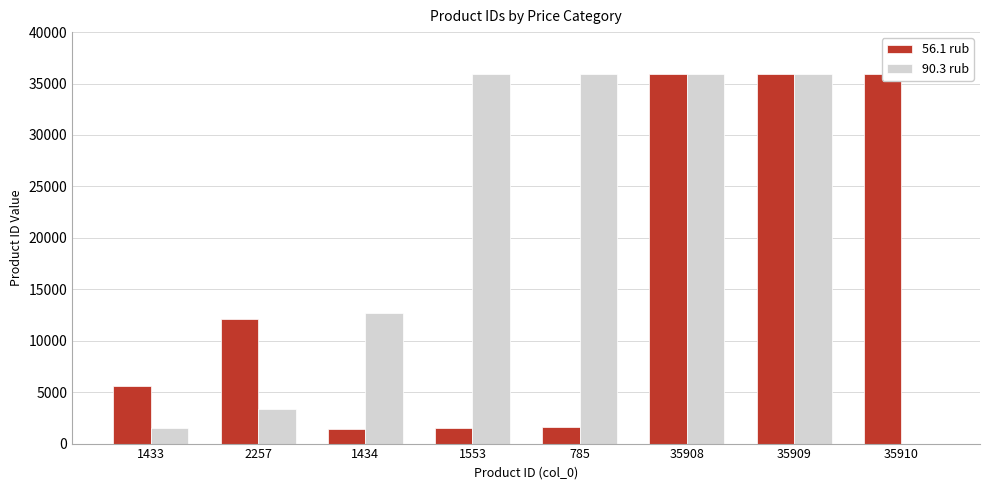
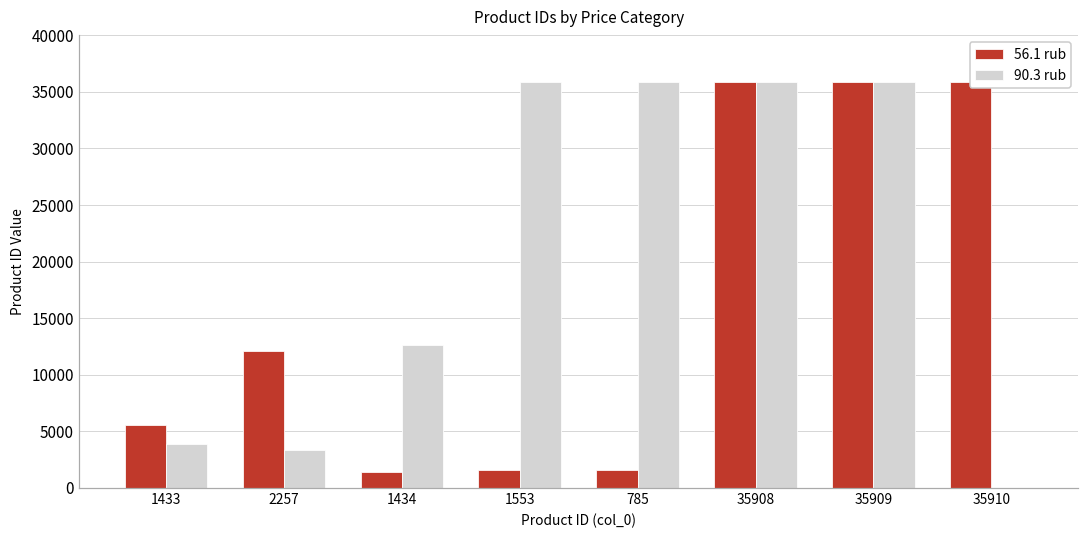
90.3 rub, 1433: 1500 -> 3900
